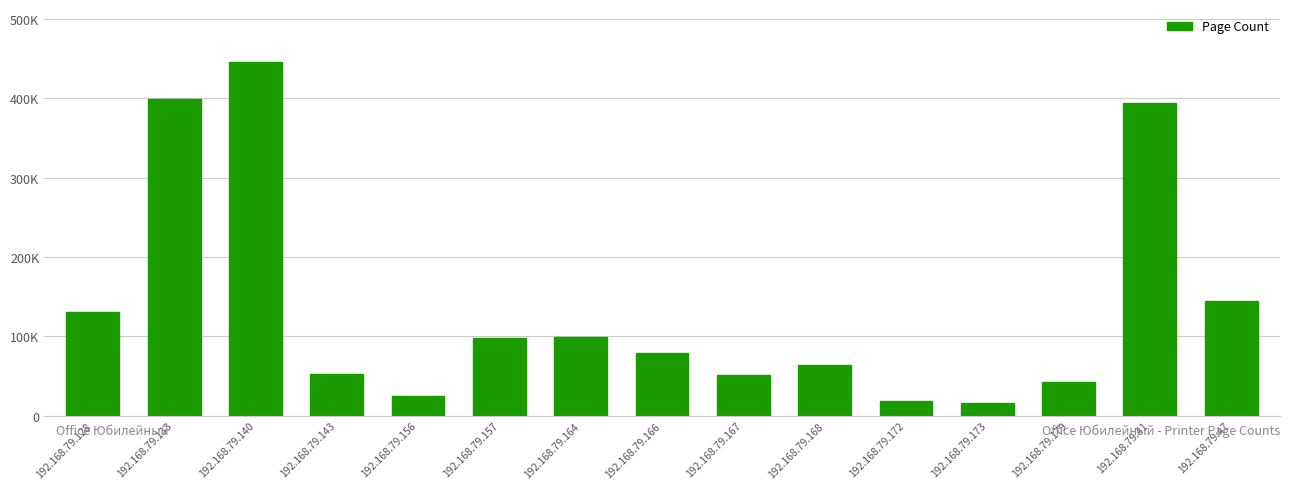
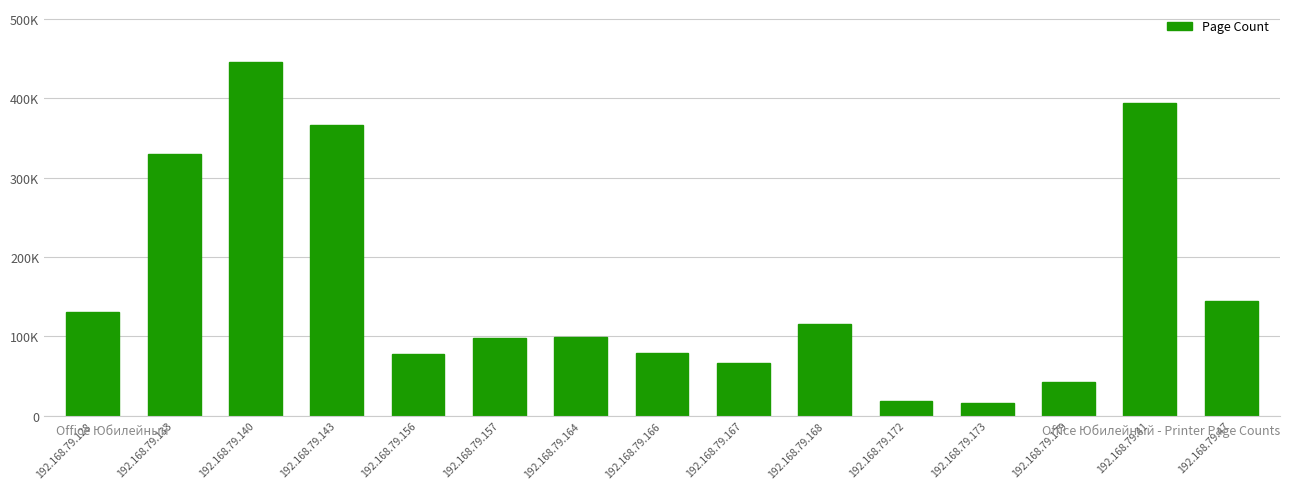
192.168.79.133: 400000 -> 330000
192.168.79.143: 50000 -> 370000
192.168.79.156: 20000 -> 80000
192.168.79.167: 50000 -> 70000
192.168.79.168: 60000 -> 110000
